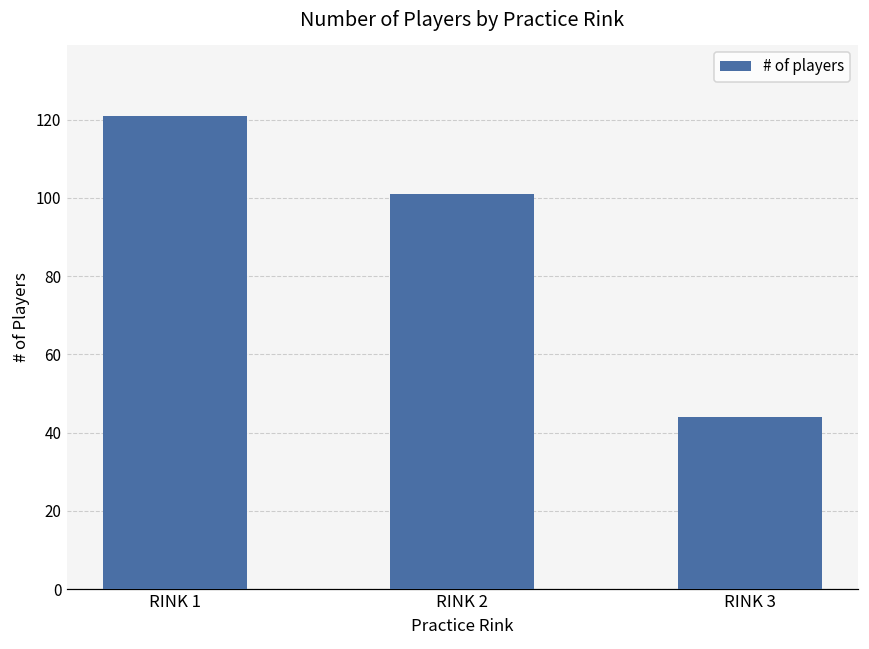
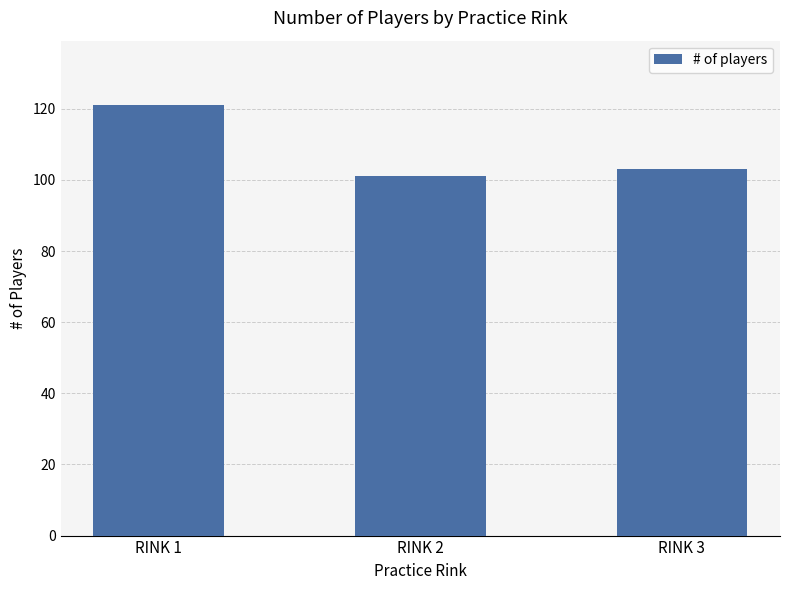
RINK 3: 44 -> 103
